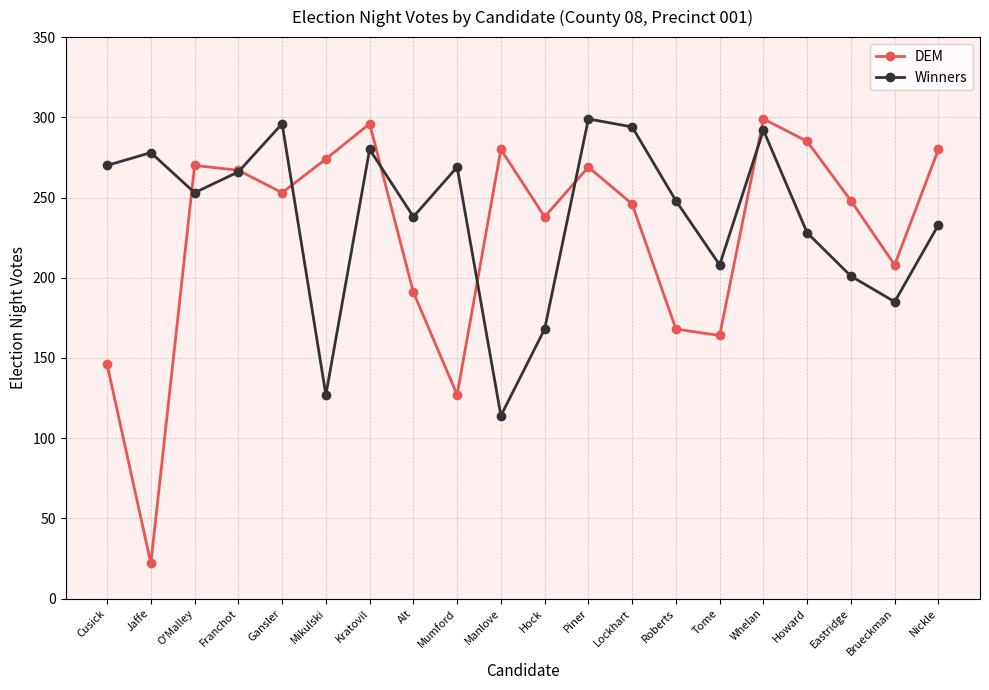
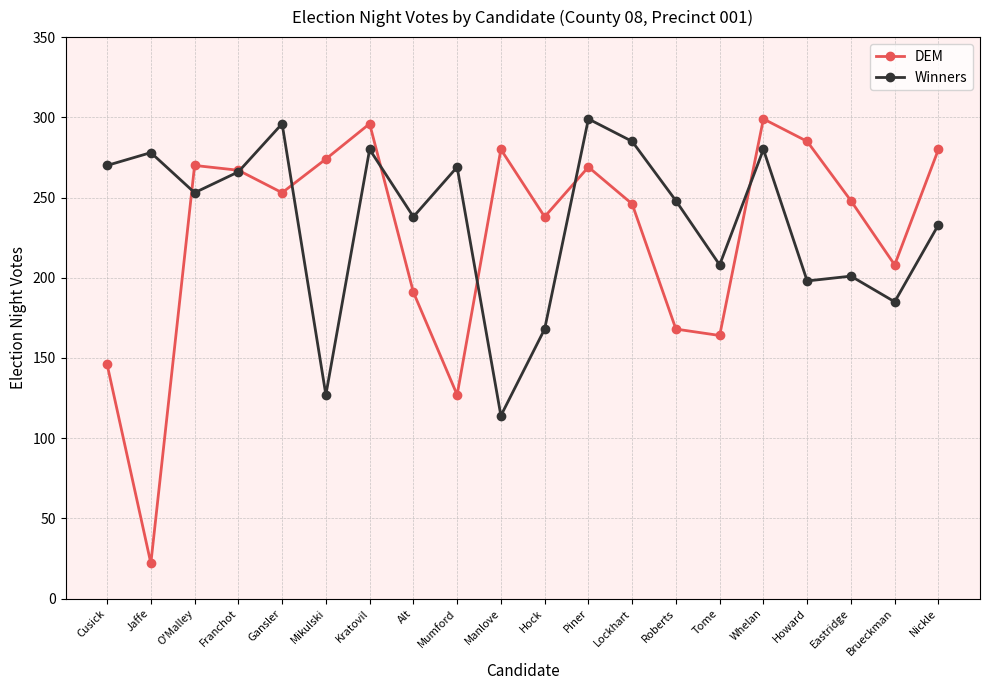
Winners, Lockhart: 294 -> 285
Winners, Whelan: 292 -> 280
Winners, Howard: 228 -> 198
